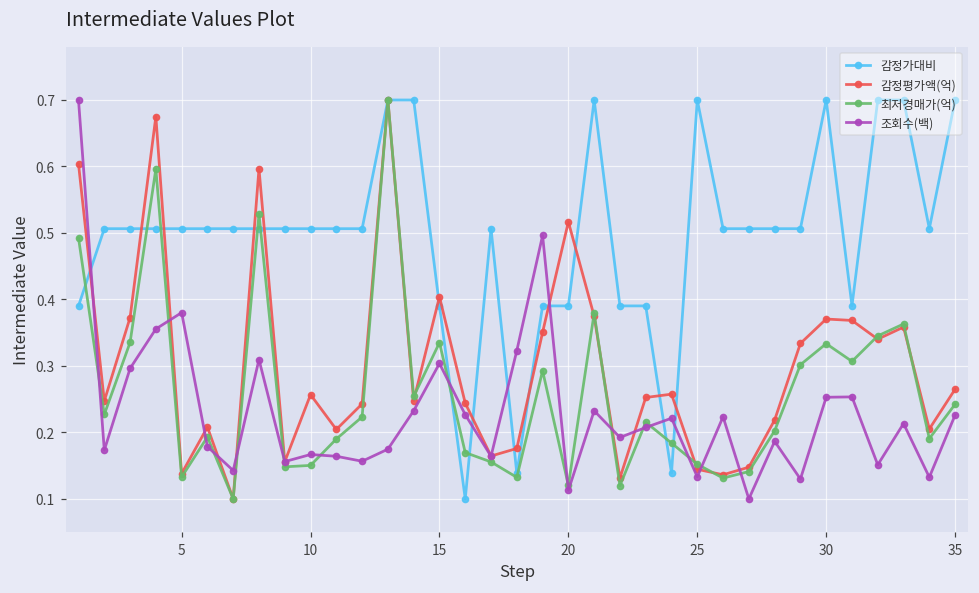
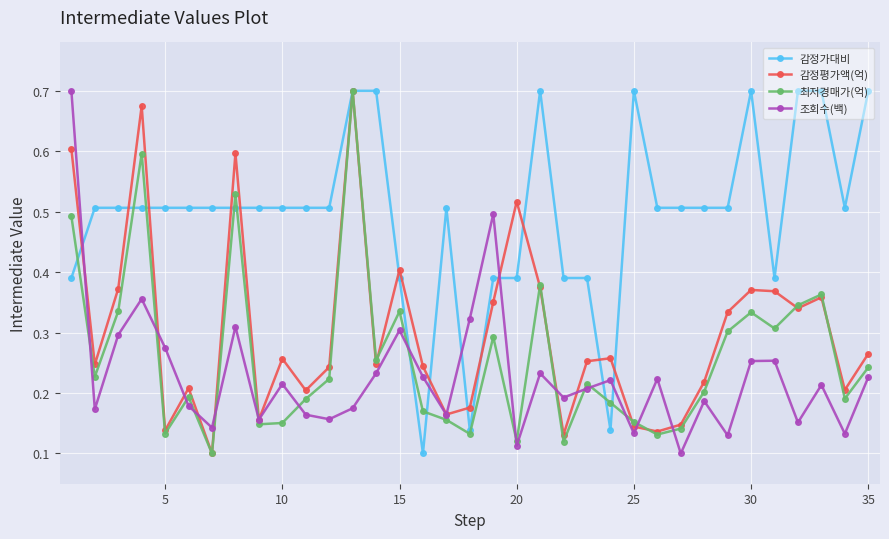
조회수(백), 5: 0.38 -> 0.27
조회수(백), 10: 0.17 -> 0.21
